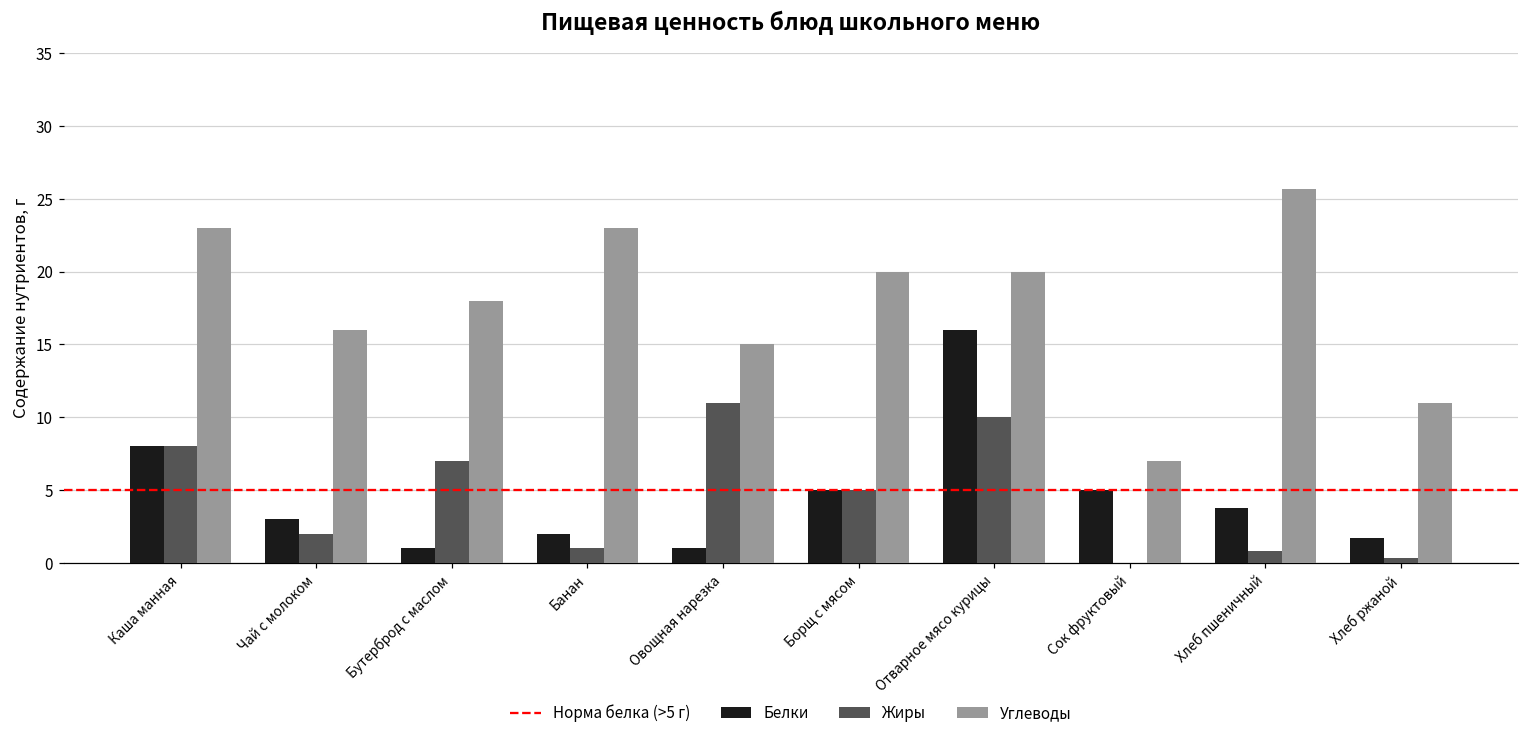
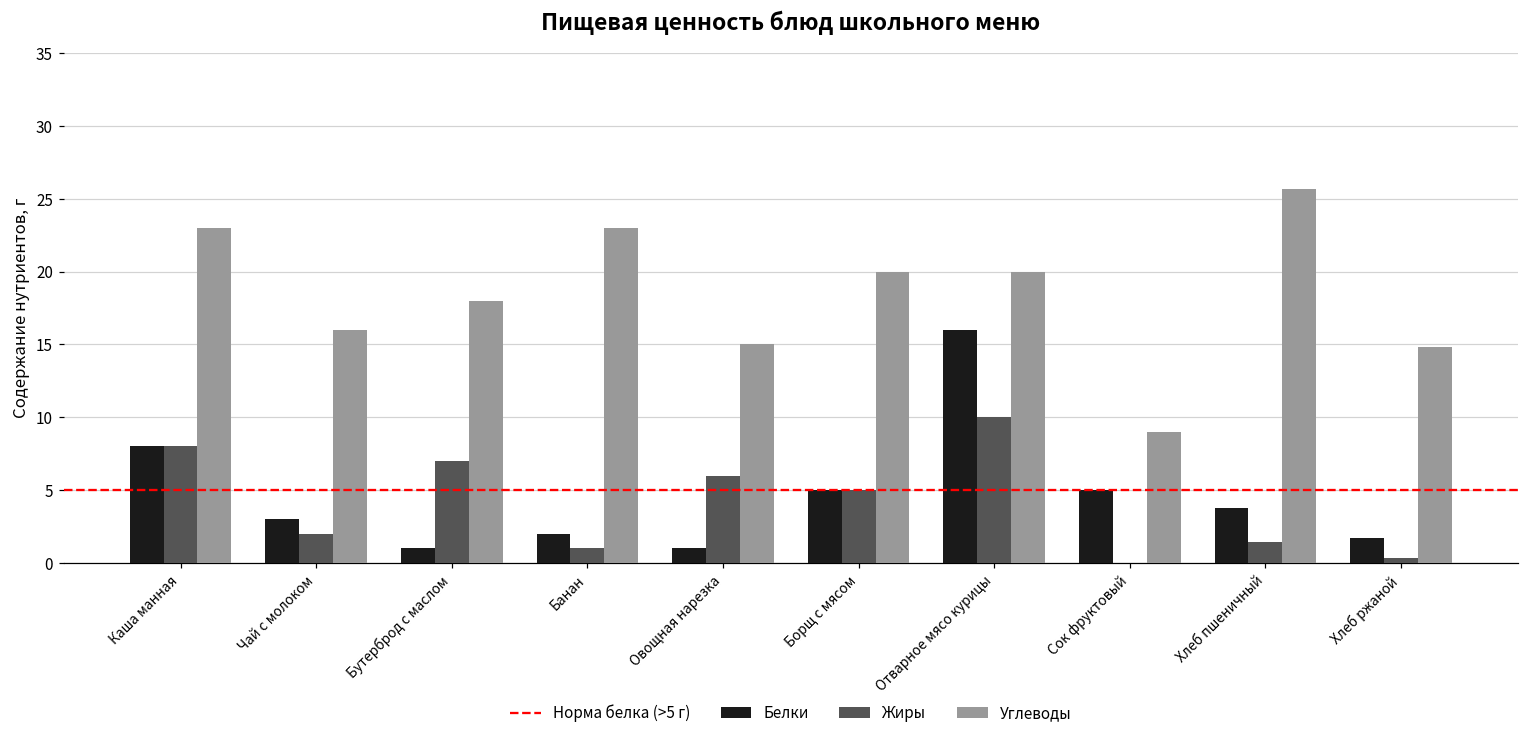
Жиры, Овощная нарезка: 11 -> 6
Углеводы, Сок фруктовый: 7 -> 9
Жиры, Хлеб пшеничный: 0.8 -> 1.5
Углеводы, Хлеб ржаной: 11.0 -> 14.8
